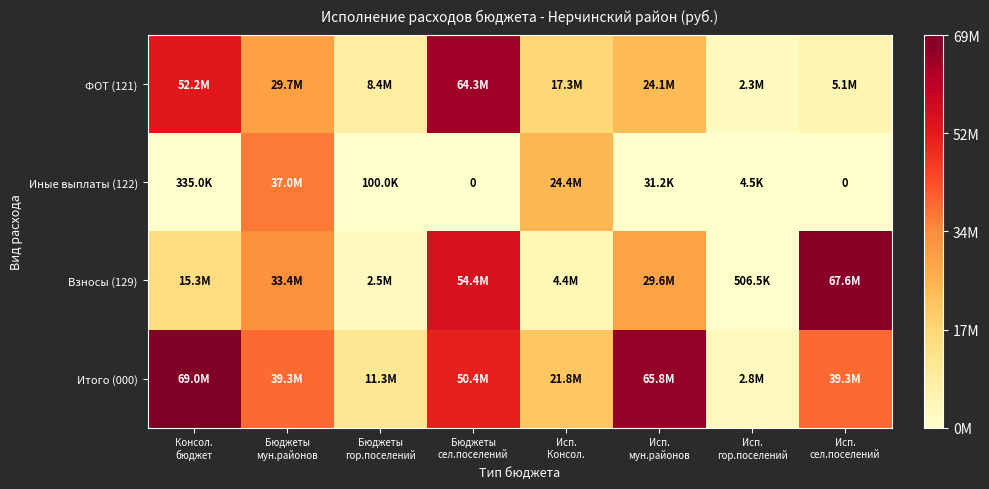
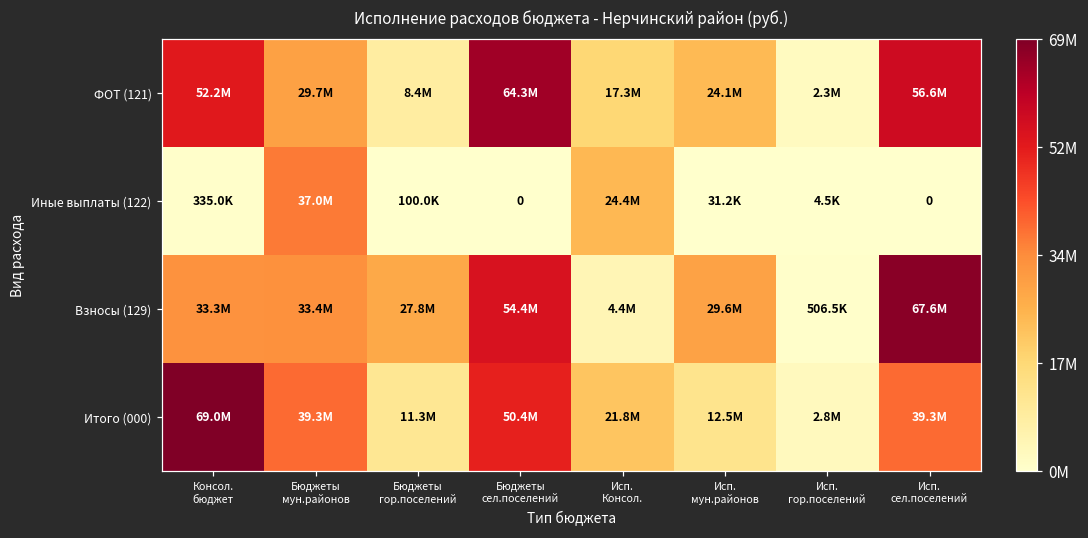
ФОТ (121), Исп. сел.поселений: 5.1M -> 56.6M
Взносы (129), Консол. бюджет: 15.3M -> 33.3M
Взносы (129), Бюджеты гор.поселений: 2.5M -> 27.8M
Итого (000), Исп. мун.районов: 65.8M -> 12.5M
